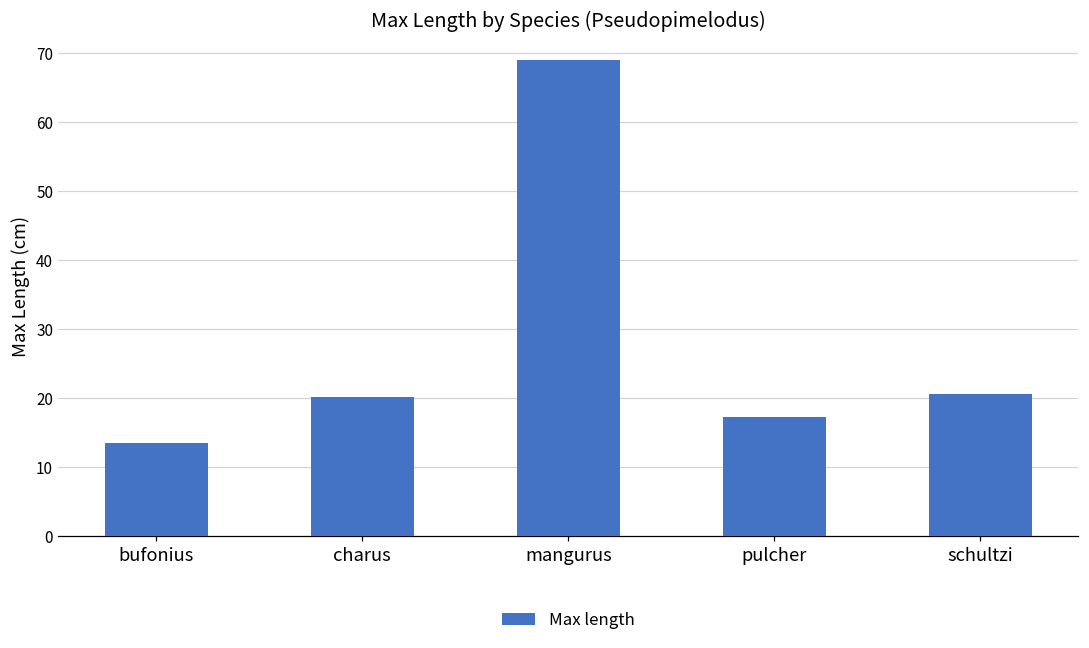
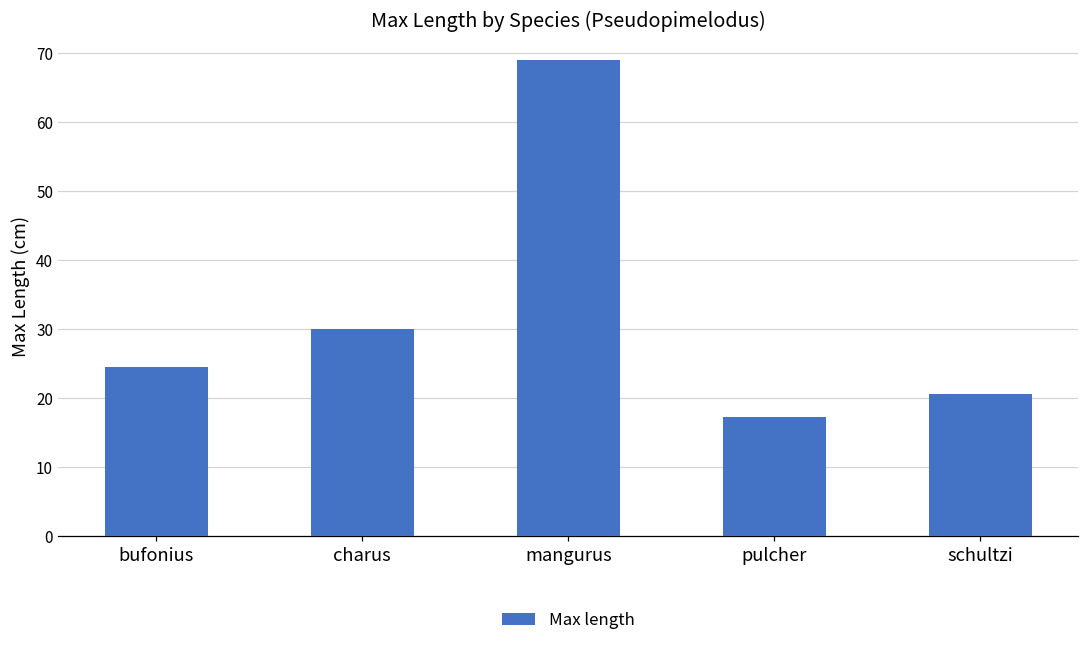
bufonius: 14 -> 25
charus: 20 -> 30
